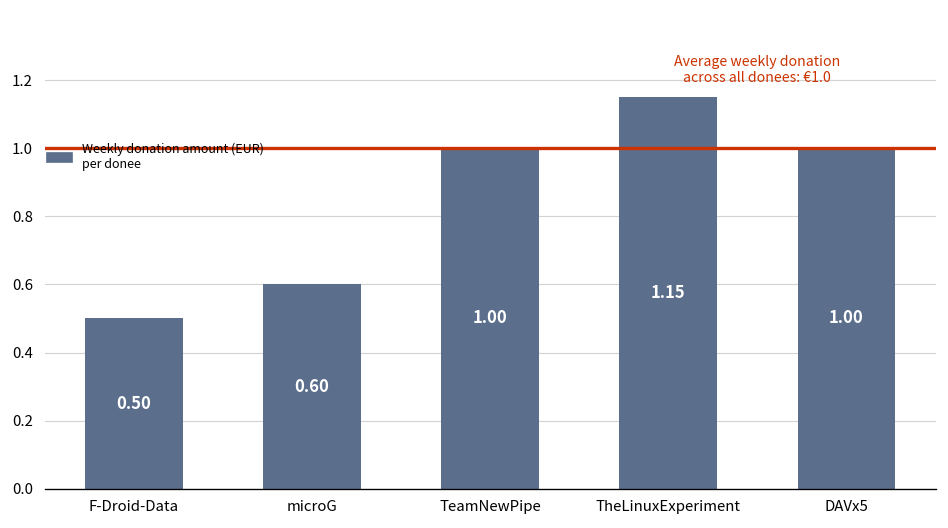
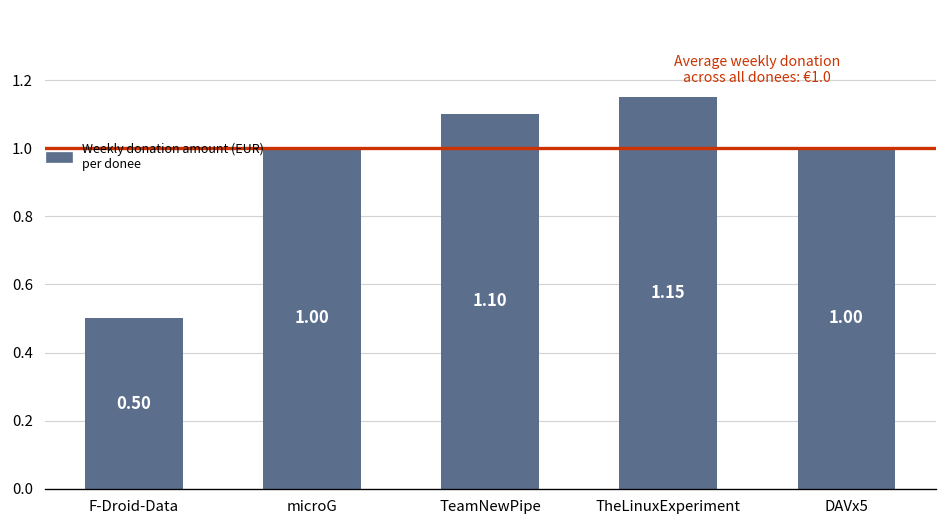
microG: 0.60 -> 1.00
TeamNewPipe: 1.00 -> 1.10
